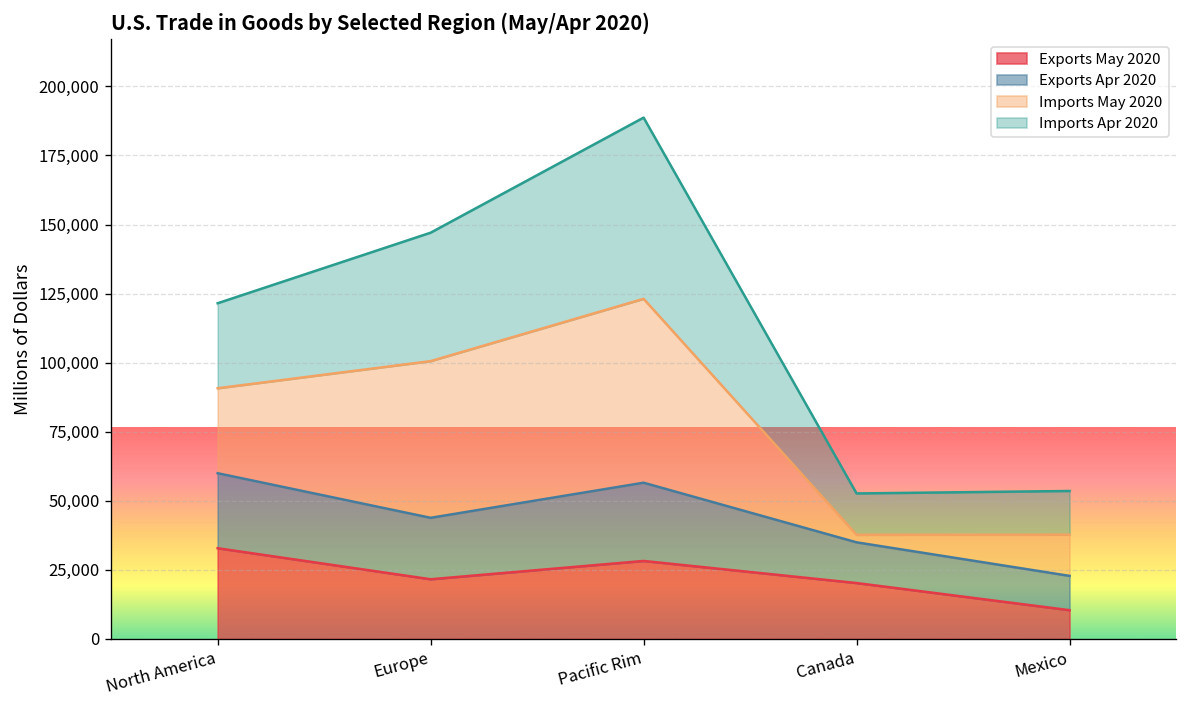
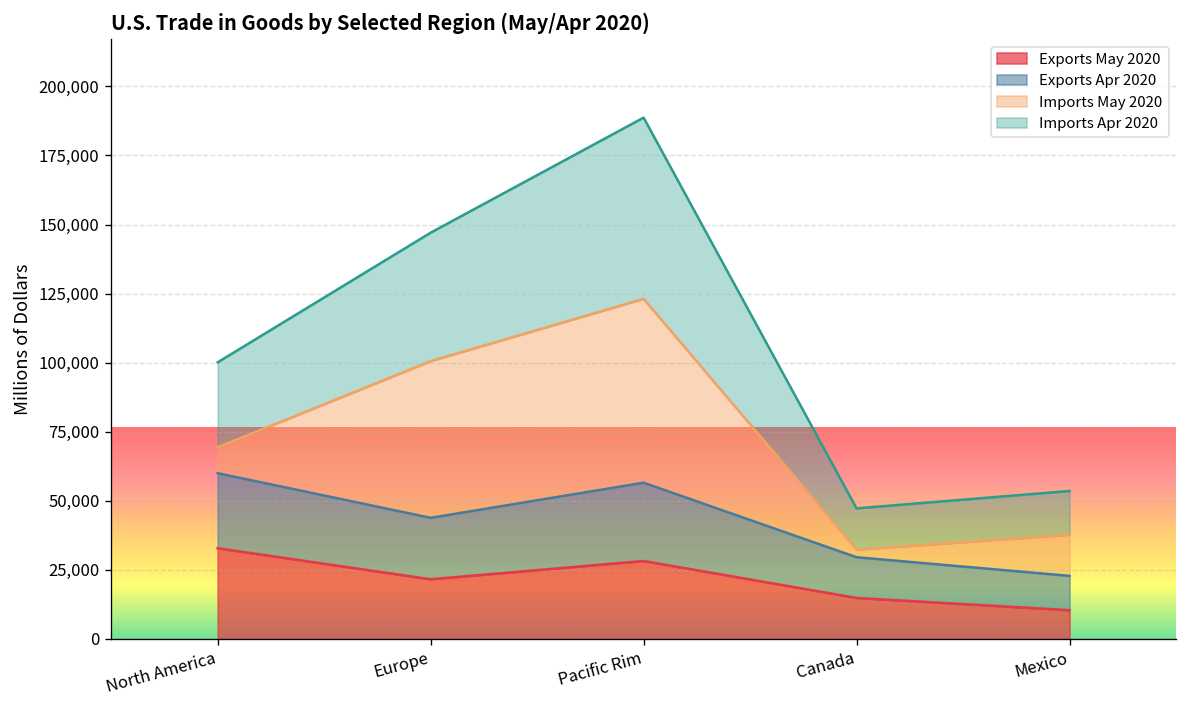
Imports May 2020, North America: 31,000 -> 9,000
Exports May 2020, Canada: 20,000 -> 15,000
